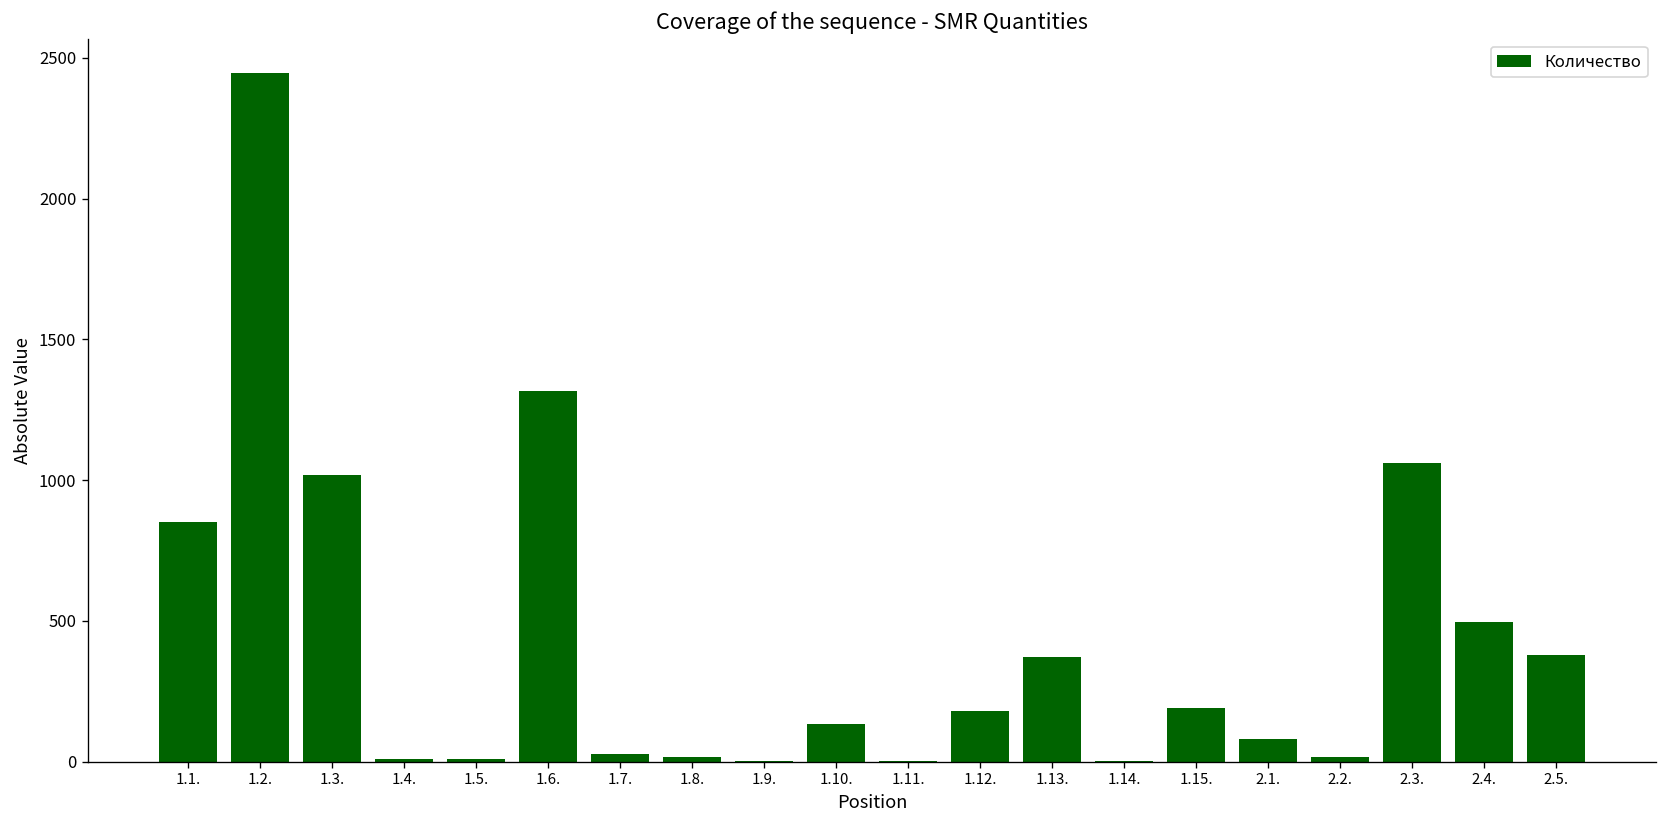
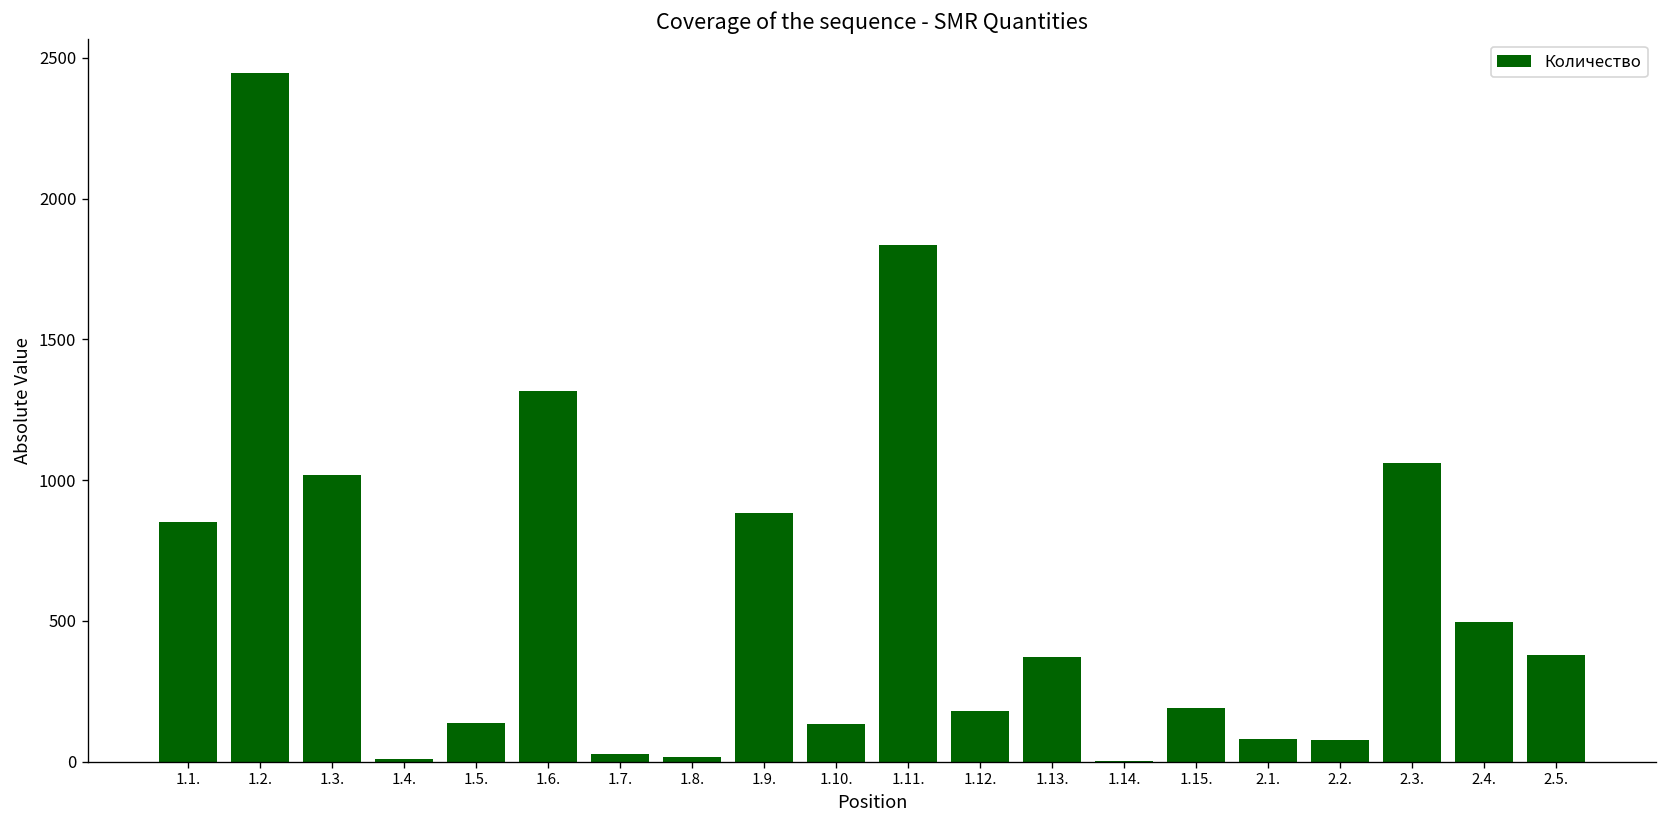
1.5.: 10 -> 140
1.9.: 0 -> 880
1.11.: 0 -> 1840
2.2.: 20 -> 80
